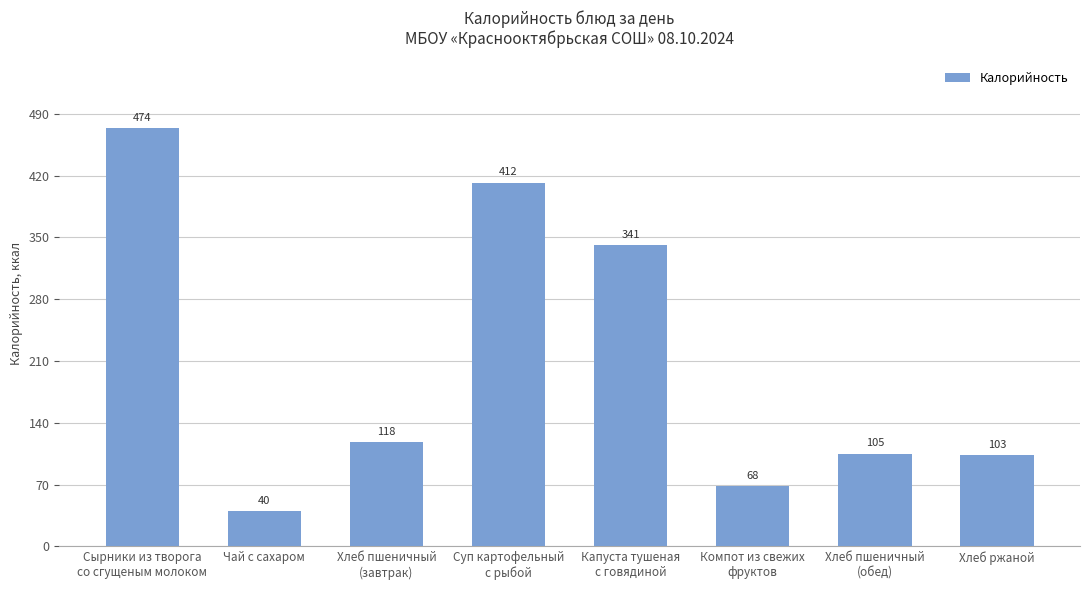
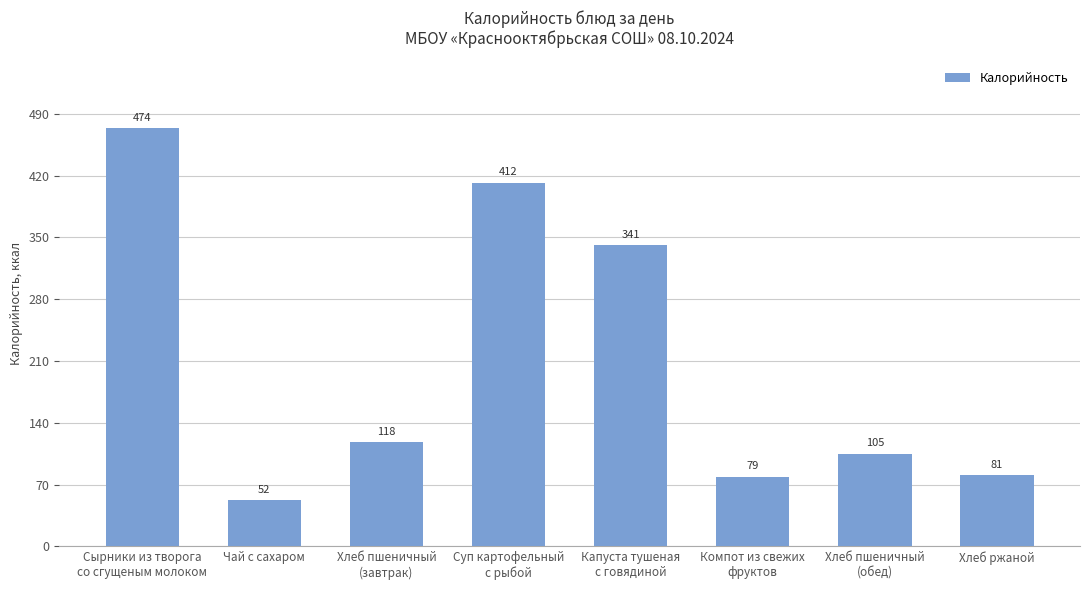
Чай с сахаром: 40 -> 52
Компот из свежих фруктов: 68 -> 79
Хлеб ржаной: 103 -> 81
